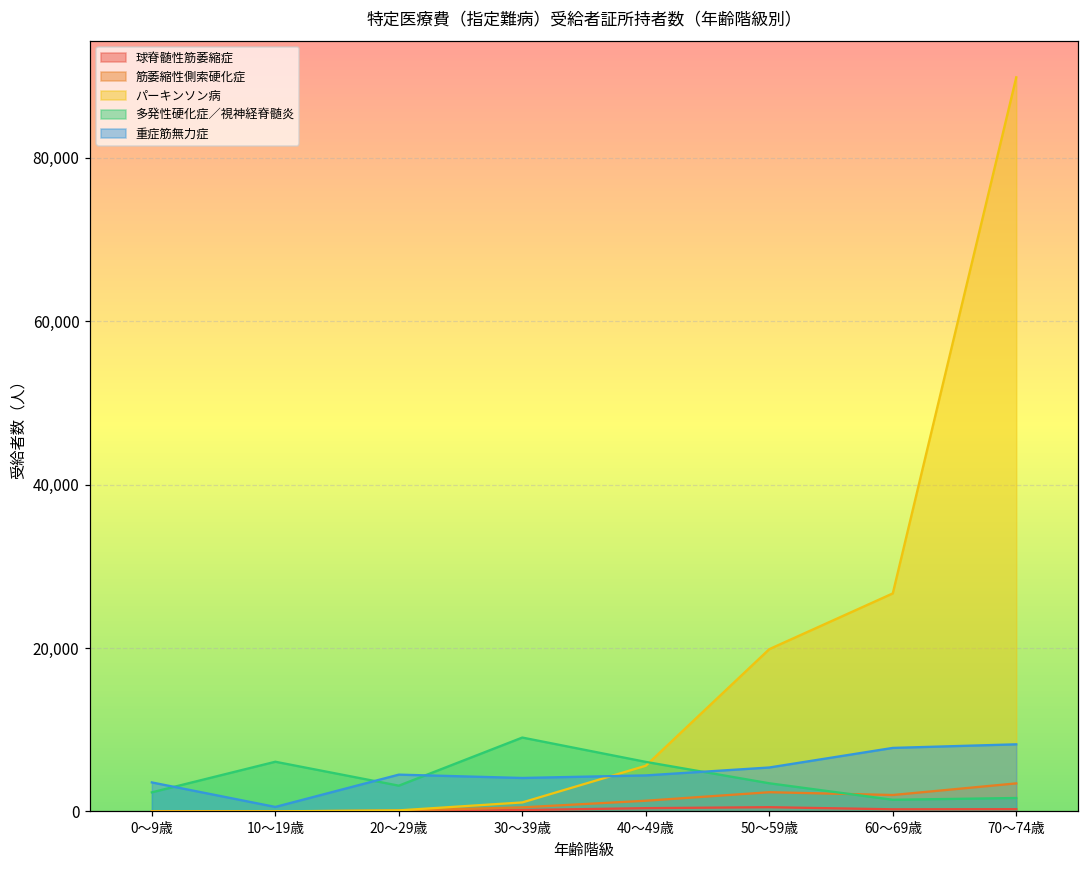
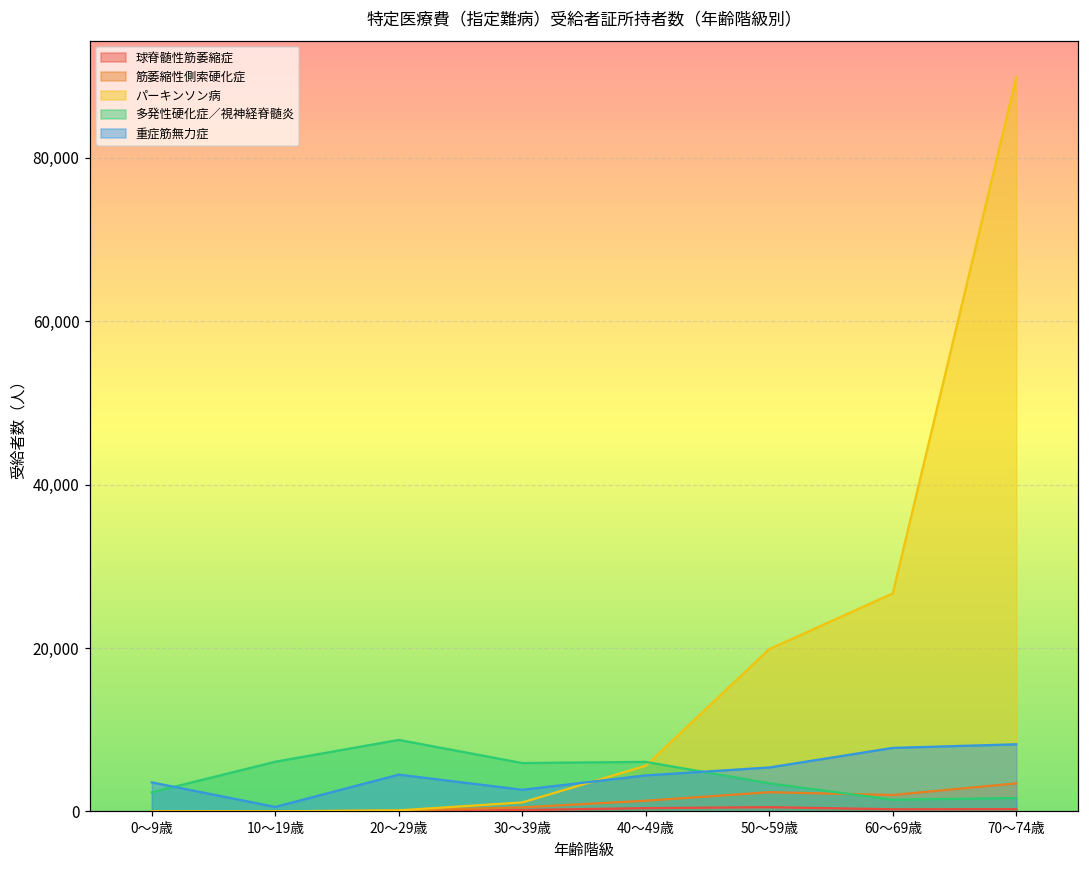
多発性硬化症／視神経脊髄炎, 20～29歳: 3,000 -> 9,000
多発性硬化症／視神経脊髄炎, 30～39歳: 9,000 -> 6,000
重症筋無力症, 30～39歳: 4,000 -> 3,000
